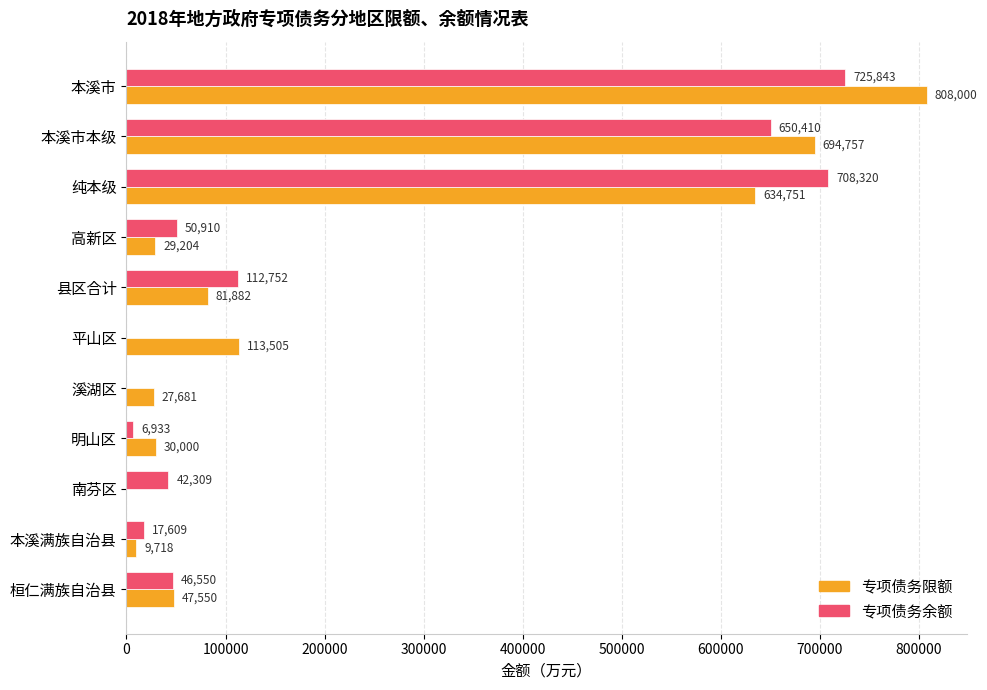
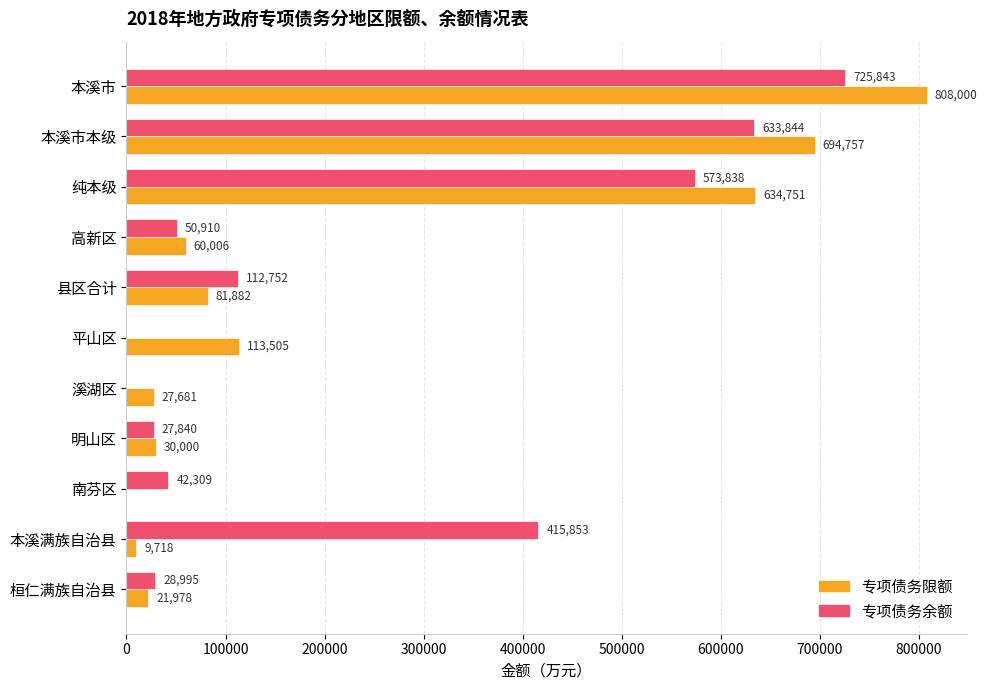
专项债务余额, 本溪市本级: 650,410 -> 633,844
专项债务余额, 纯本级: 708,320 -> 573,838
专项债务限额, 高新区: 29,204 -> 60,006
专项债务余额, 明山区: 6,933 -> 27,840
专项债务余额, 本溪满族自治县: 17,609 -> 415,853
专项债务余额, 桓仁满族自治县: 46,550 -> 28,995
专项债务限额, 桓仁满族自治县: 47,550 -> 21,978
